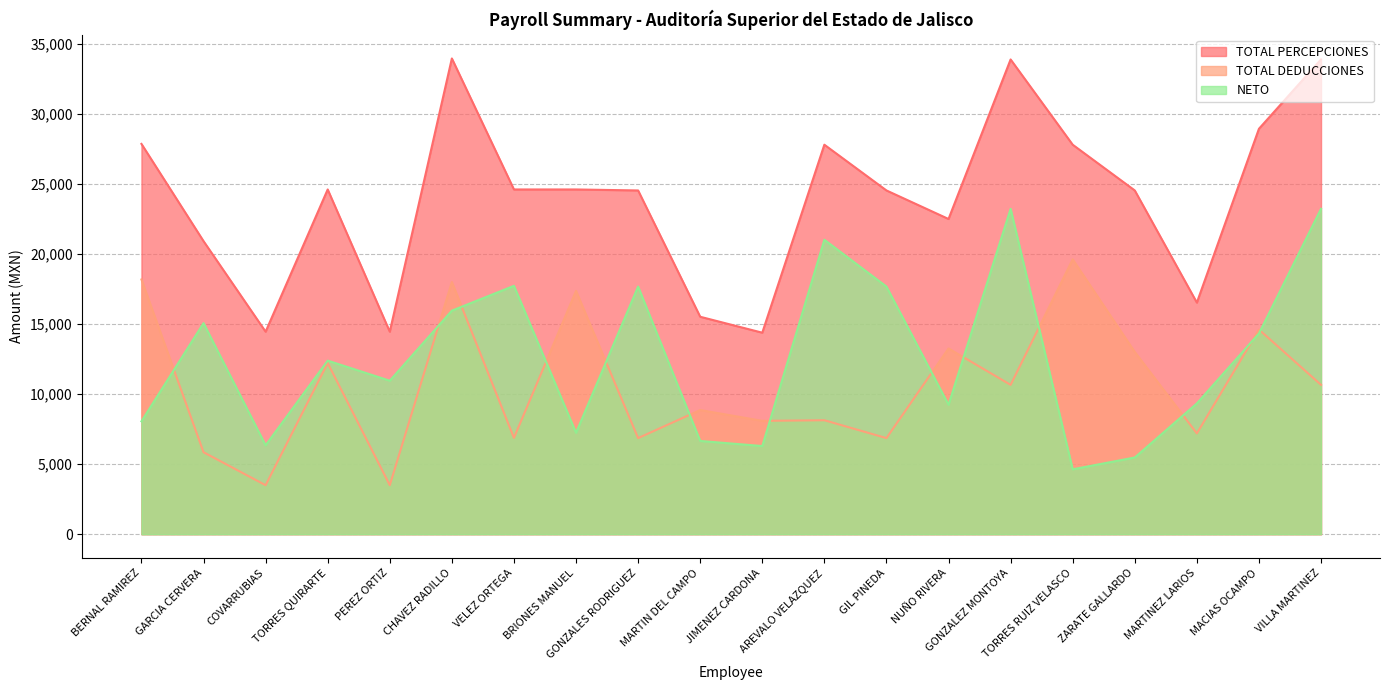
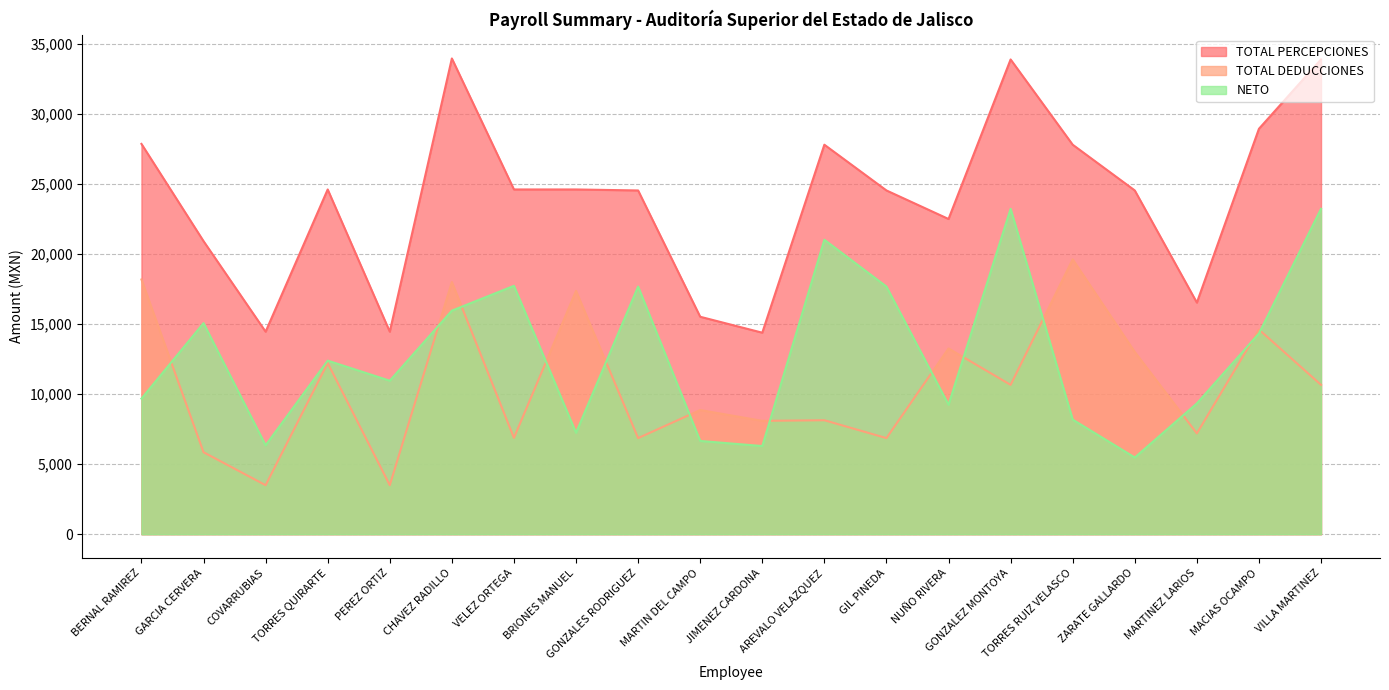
NETO, BERNAL RAMIREZ: 8,100 -> 9,700
NETO, TORRES RUIZ VELASCO: 4,600 -> 8,200
